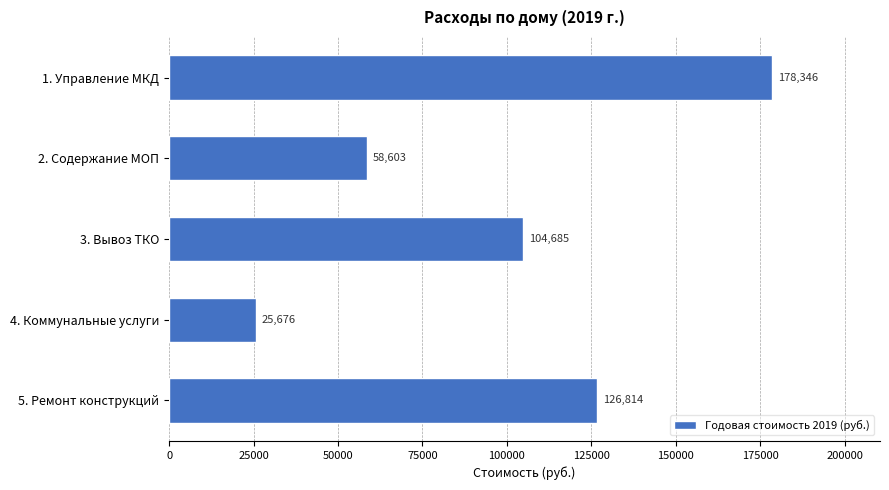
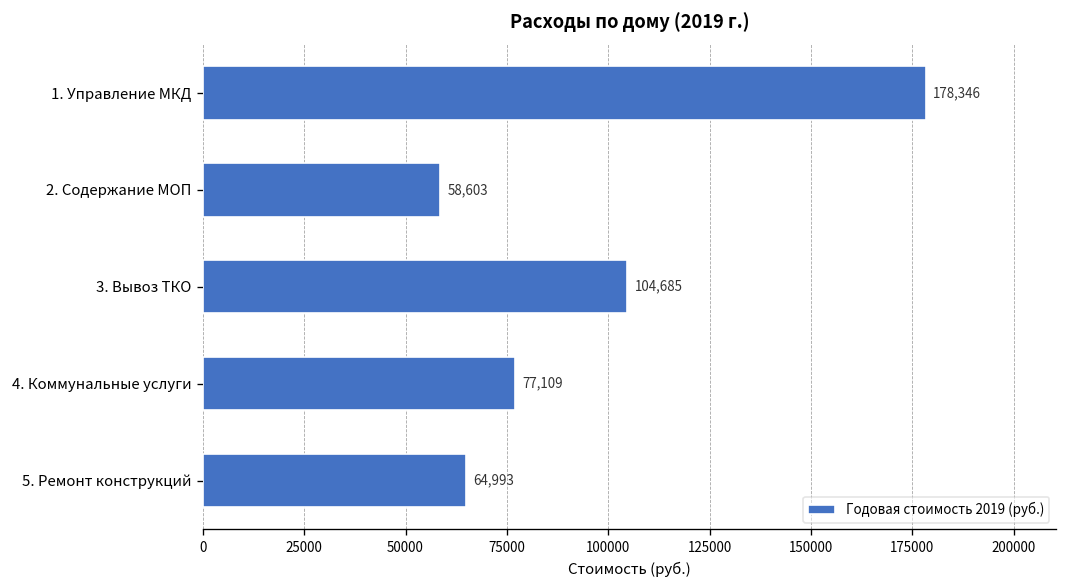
4. Коммунальные услуги: 25,676 -> 77,109
5. Ремонт конструкций: 126,814 -> 64,993
